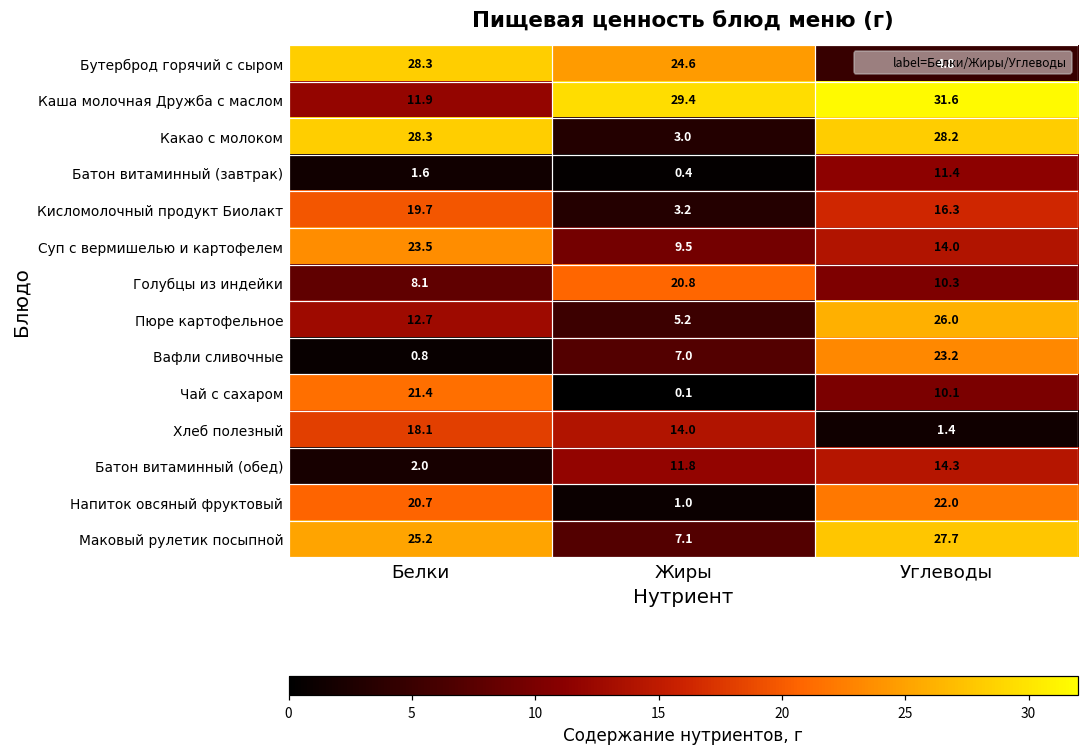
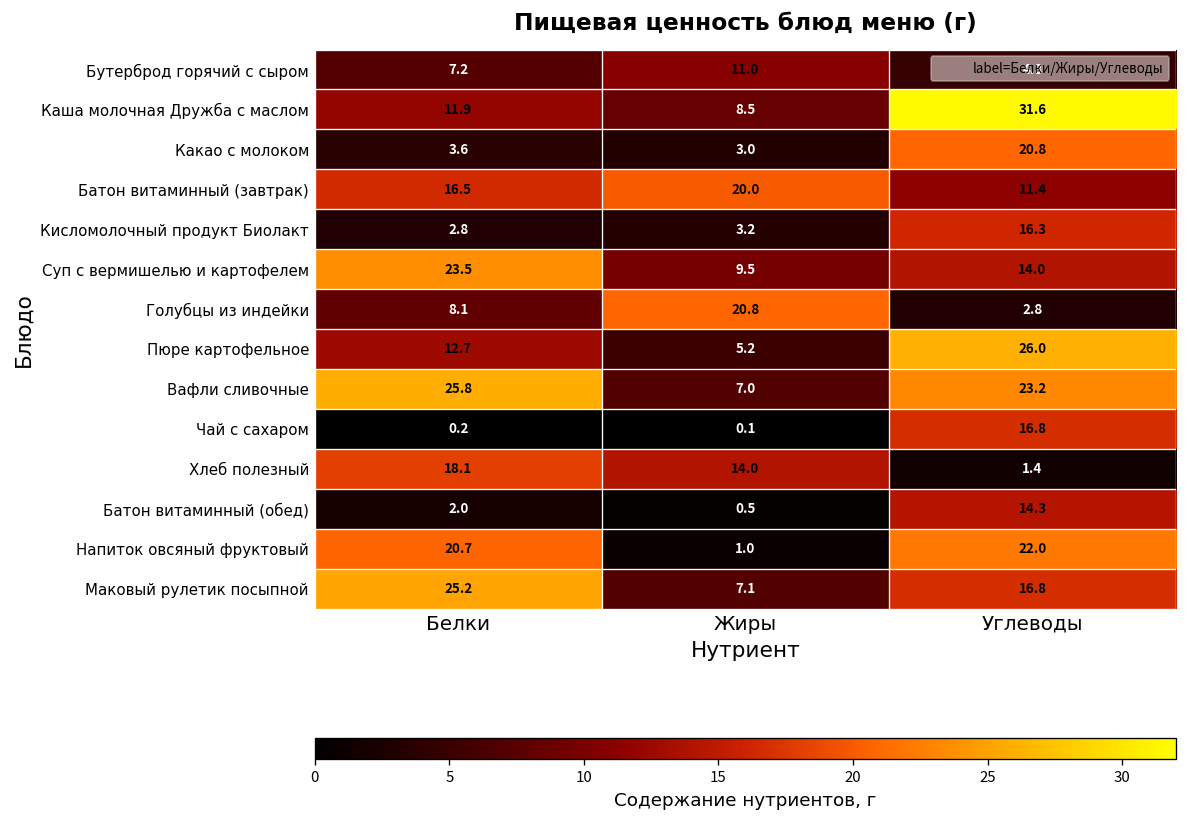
Бутерброд горячий с сыром, Белки: 28.3 -> 7.2
Бутерброд горячий с сыром, Жиры: 24.6 -> 11.0
Каша молочная Дружба с маслом, Жиры: 29.4 -> 8.5
Какао с молоком, Белки: 28.3 -> 3.6
Какао с молоком, Углеводы: 28.2 -> 20.8
Батон витаминный (завтрак), Белки: 1.6 -> 16.5
Батон витаминный (завтрак), Жиры: 0.4 -> 20.0
Кисломолочный продукт Биолакт, Белки: 19.7 -> 2.8
Голубцы из индейки, Углеводы: 10.3 -> 2.8
Вафли сливочные, Белки: 0.8 -> 25.8
Чай с сахаром, Белки: 21.4 -> 0.2
Чай с сахаром, Углеводы: 10.1 -> 16.8
Батон витаминный (обед), Жиры: 11.8 -> 0.5
Маковый рулетик посыпной, Углеводы: 27.7 -> 16.8
